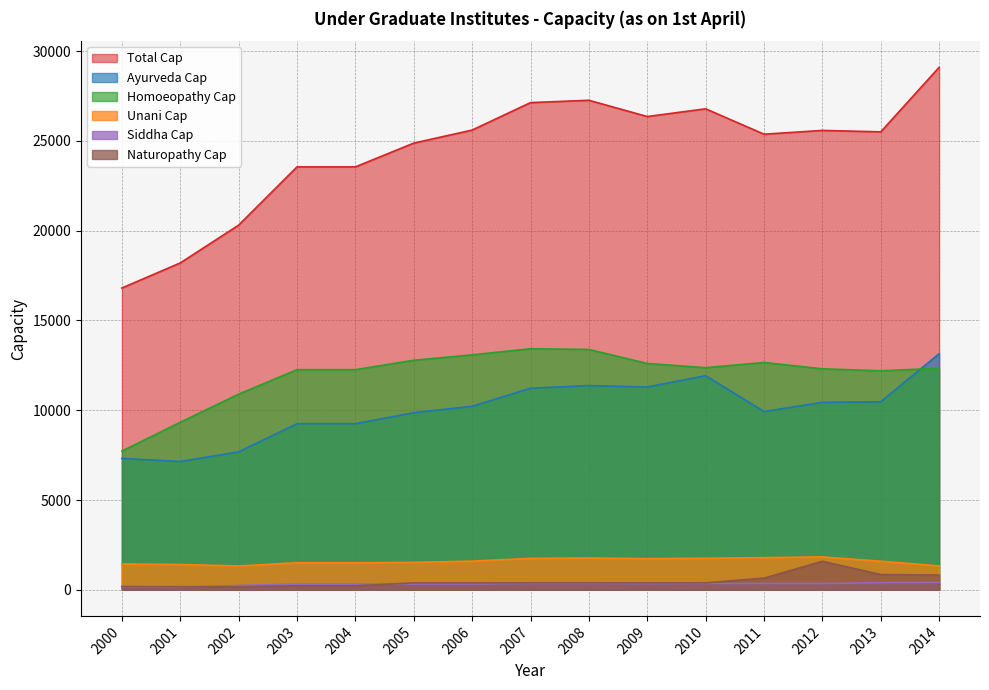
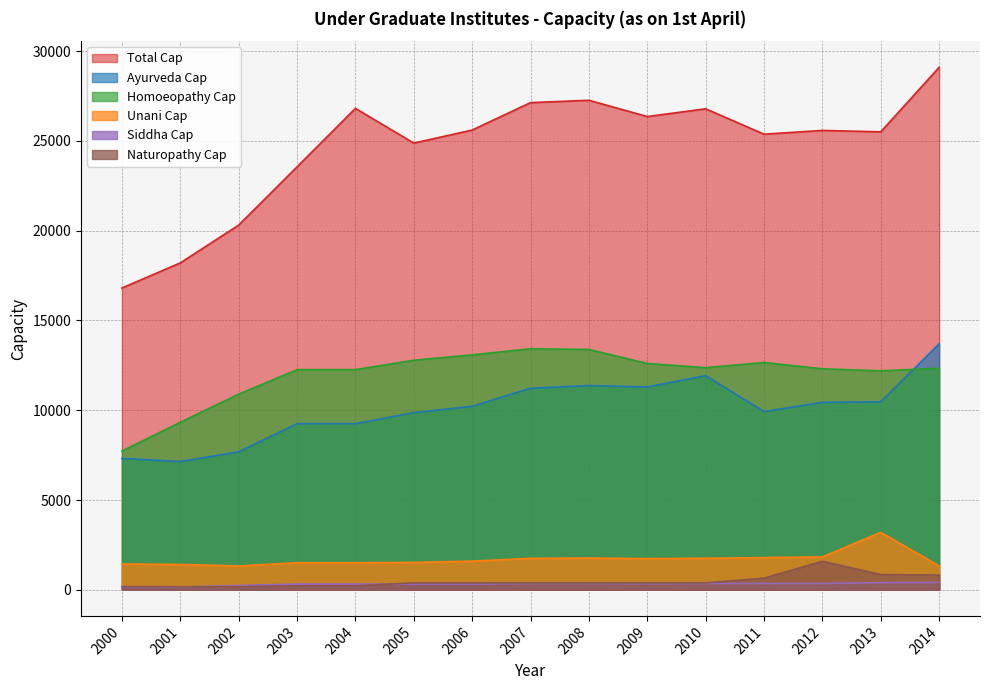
Total Cap, 2004: 23600 -> 26800
Unani Cap, 2013: 1600 -> 3200
Ayurveda Cap, 2014: 13200 -> 13700
